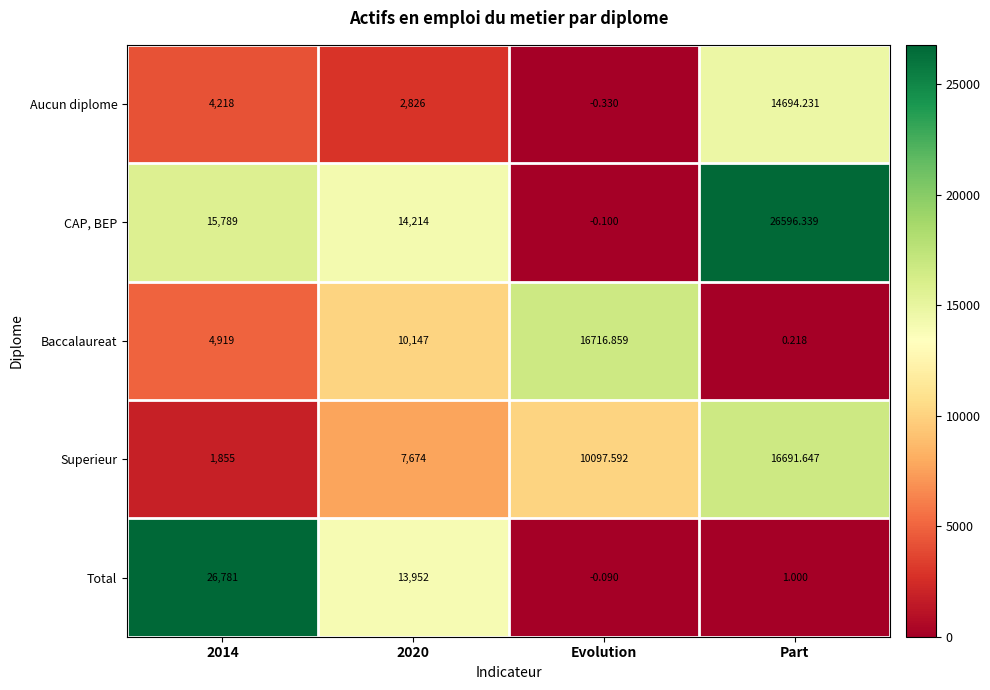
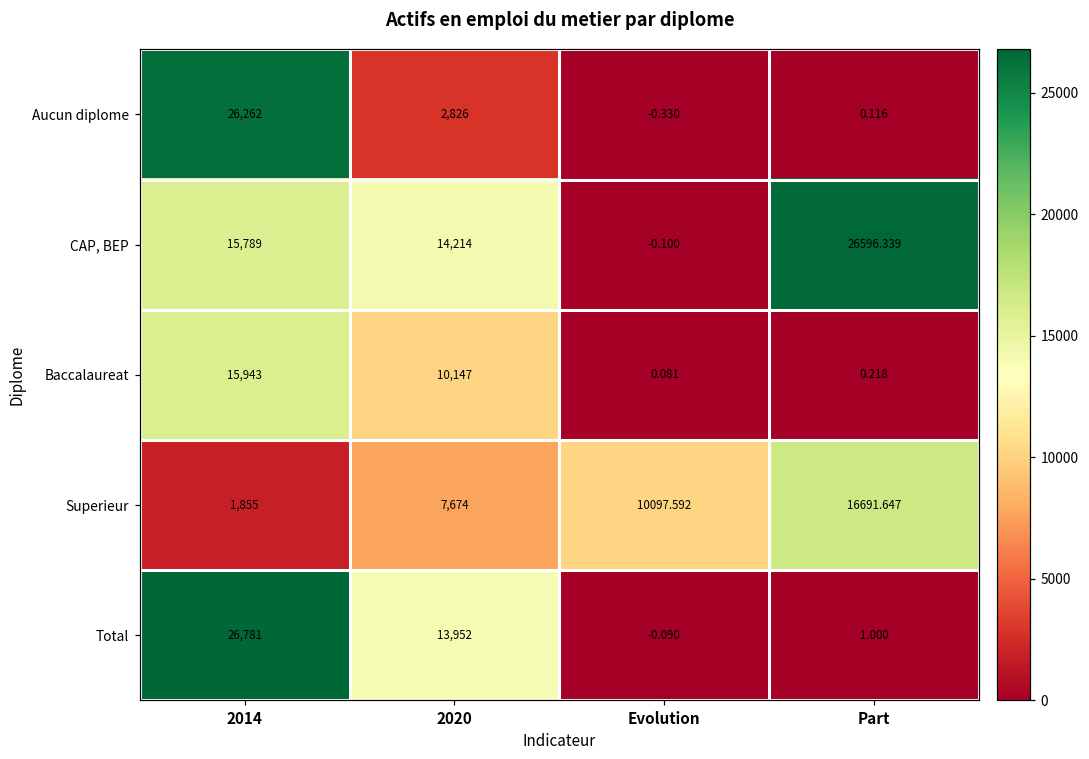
Aucun diplome, 2014: 4,218 -> 26,262
Aucun diplome, Part: 14694.231 -> 0.116
Baccalaureat, 2014: 4,919 -> 15,943
Baccalaureat, Evolution: 16716.859 -> 0.081
